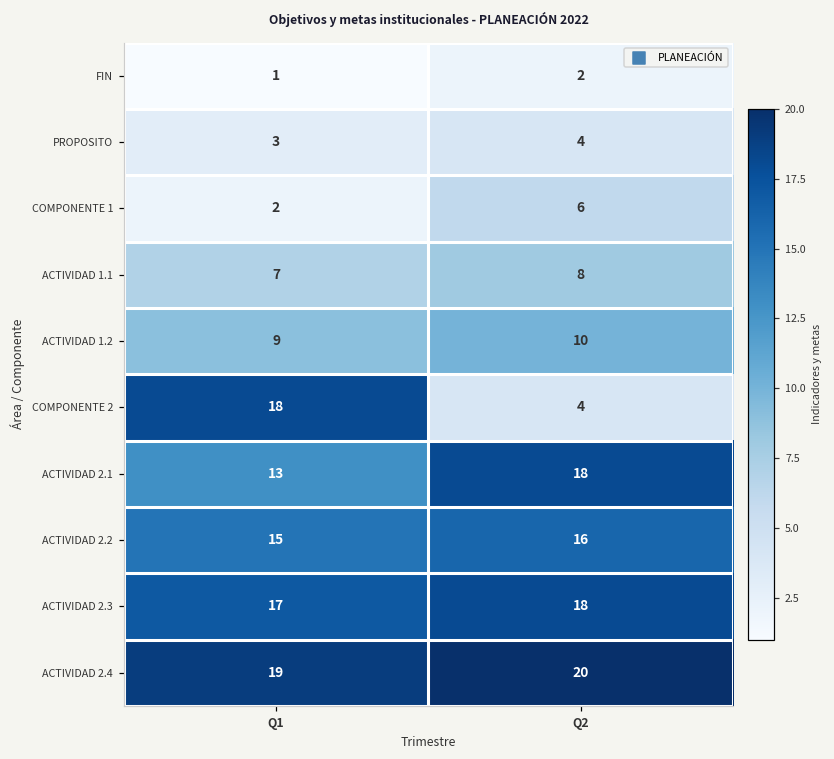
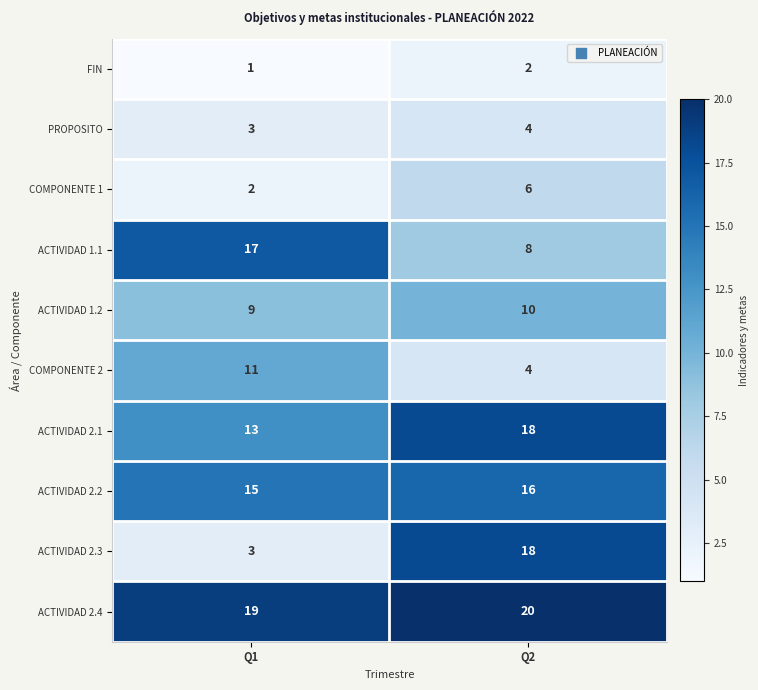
ACTIVIDAD 1.1, Q1: 7 -> 17
COMPONENTE 2, Q1: 18 -> 11
ACTIVIDAD 2.3, Q1: 17 -> 3
